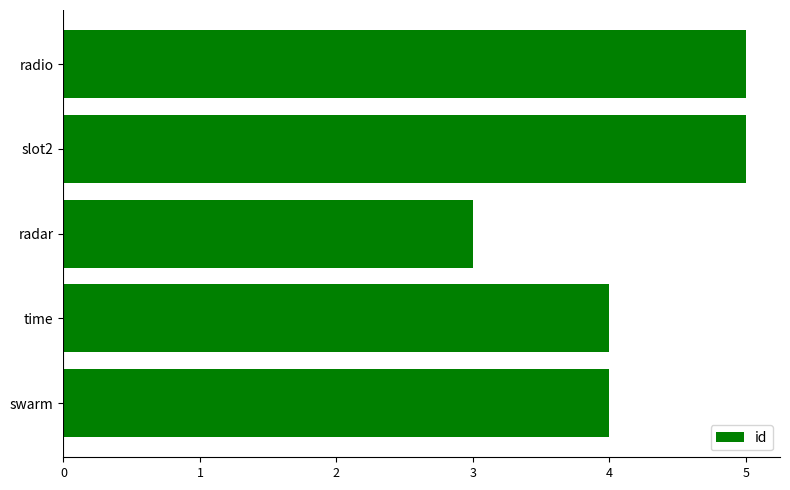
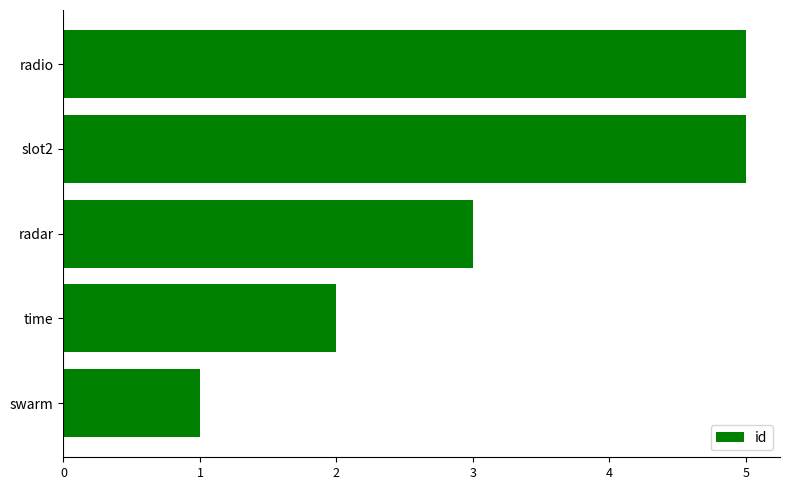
time: 4 -> 2
swarm: 4 -> 1
